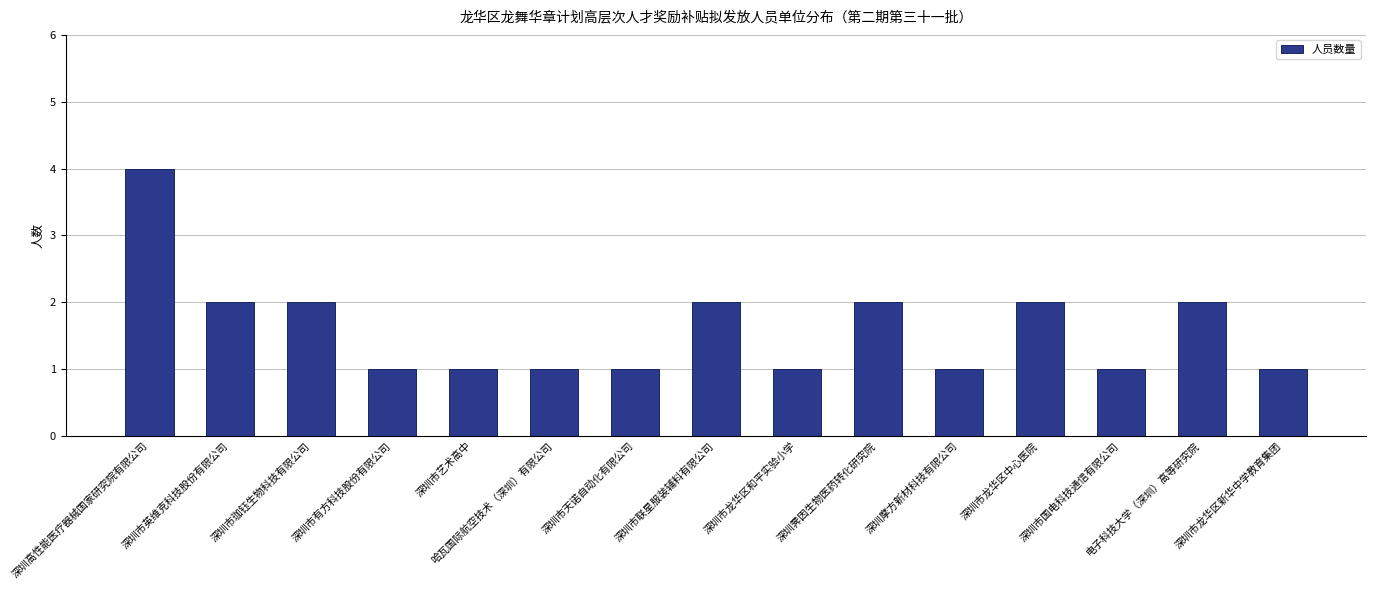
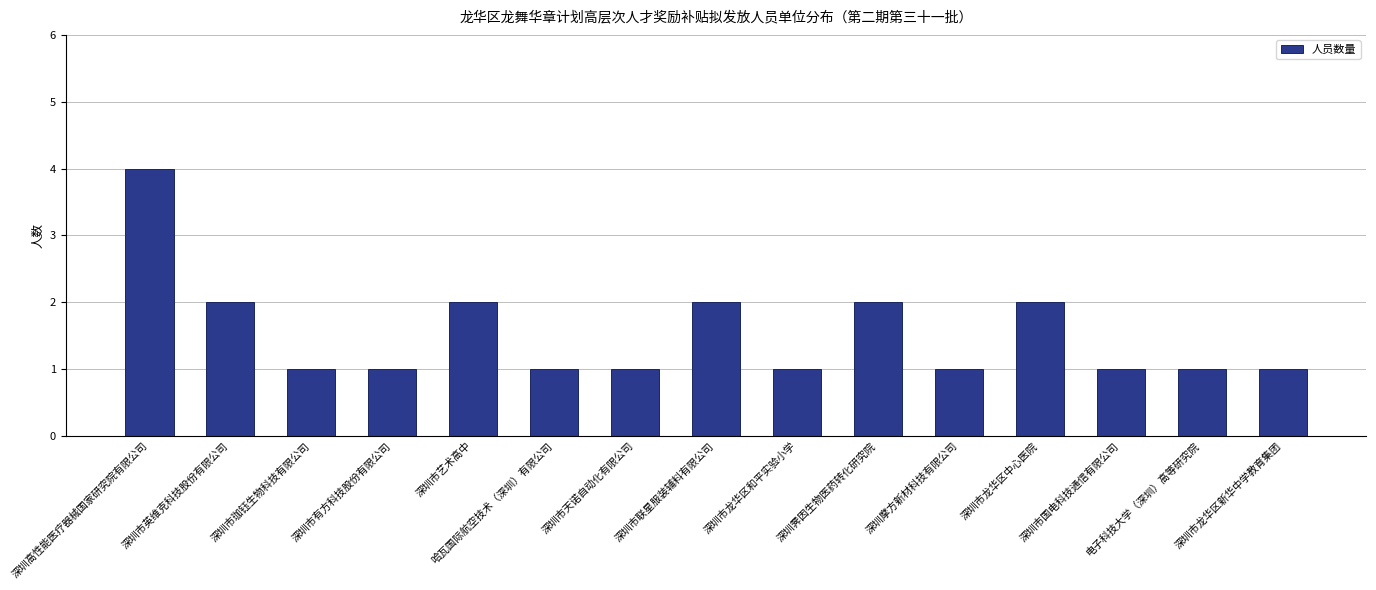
深圳市珈钰生物科技有限公司: 2 -> 1
深圳市艺术高中: 1 -> 2
电子科技大学（深圳）高等研究院: 2 -> 1
